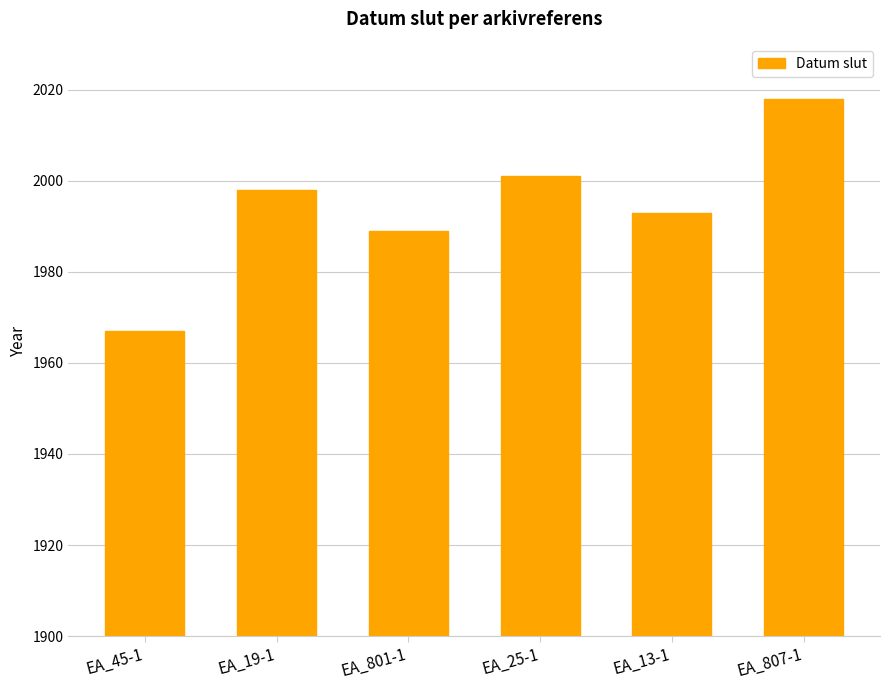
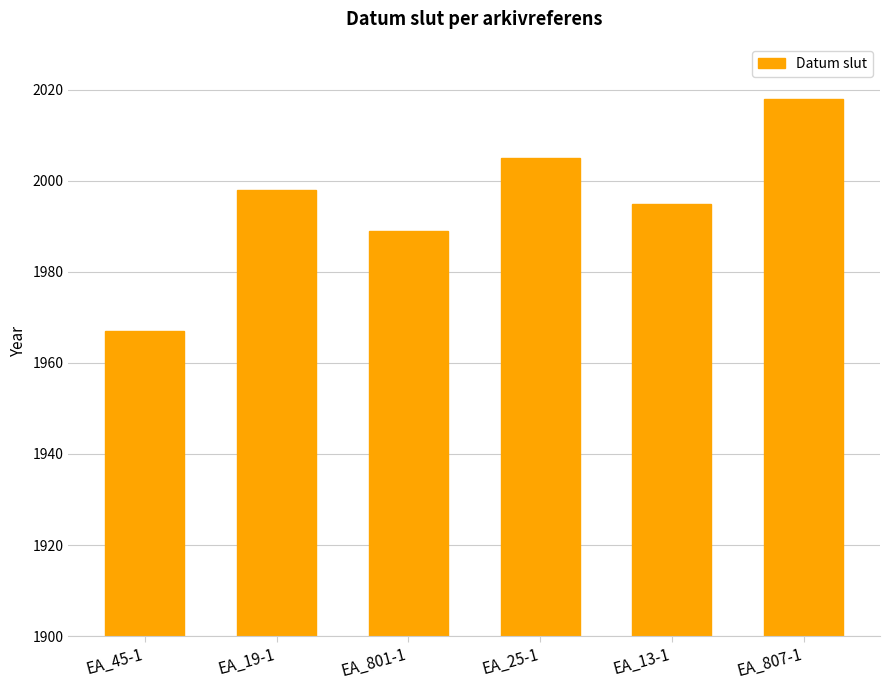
EA_25-1: 2001 -> 2005
EA_13-1: 1993 -> 1995
